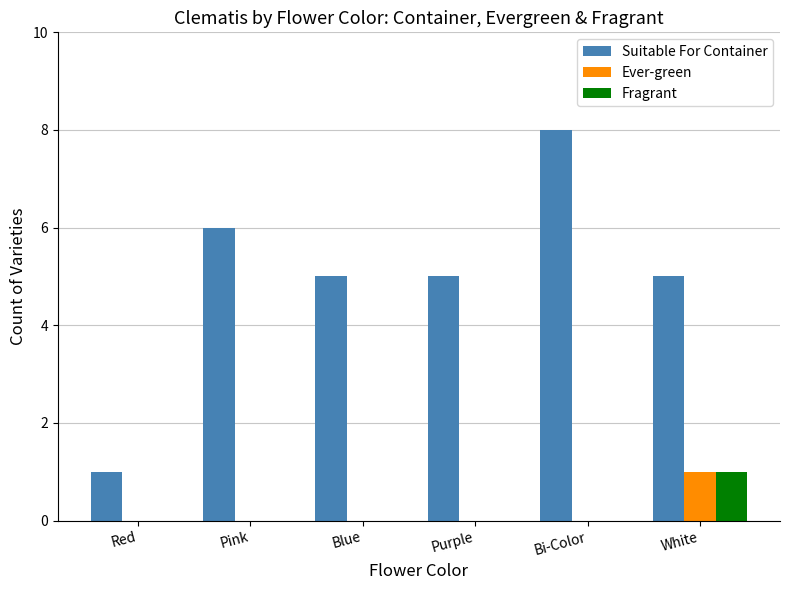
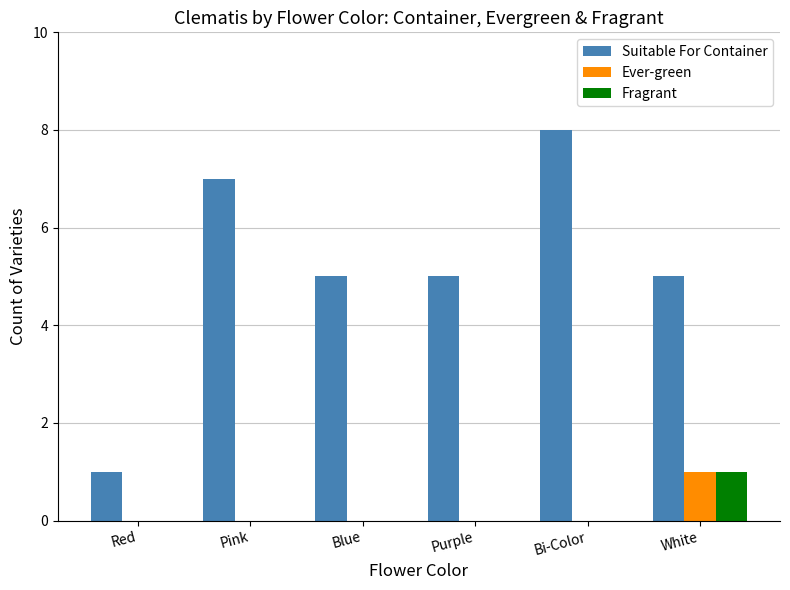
Suitable For Container, Pink: 6 -> 7
